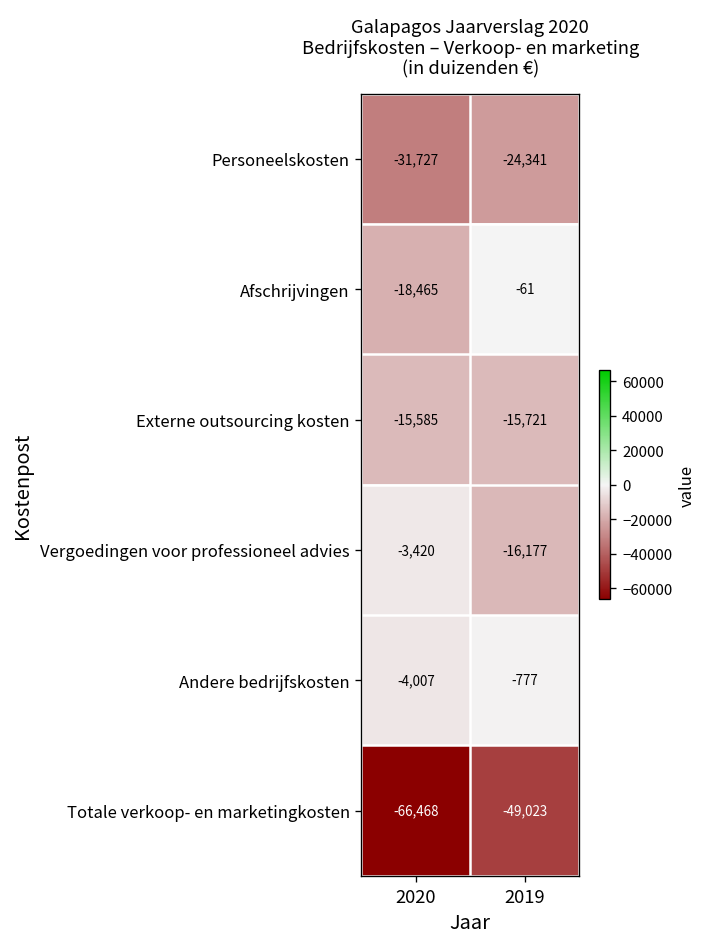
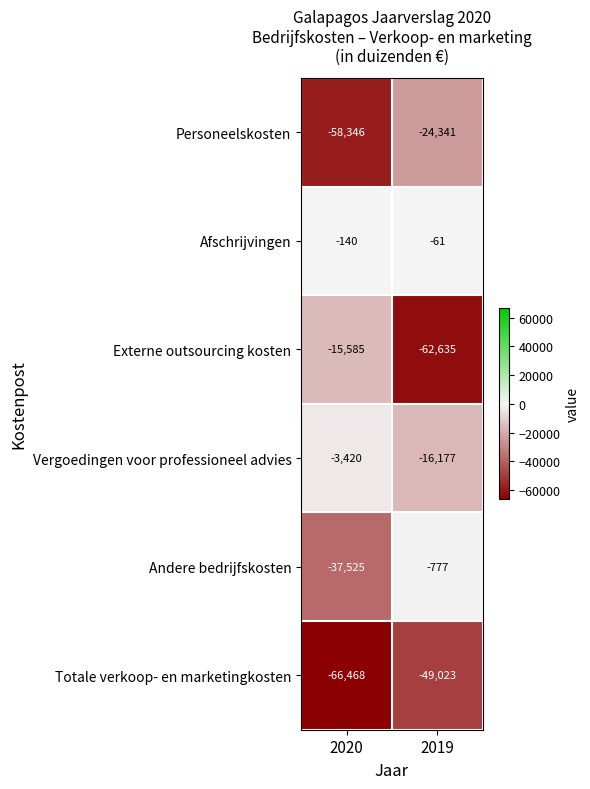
Personeelskosten, 2020: -31,727 -> -58,346
Afschrijvingen, 2020: -18,465 -> -140
Externe outsourcing kosten, 2019: -15,721 -> -62,635
Andere bedrijfskosten, 2020: -4,007 -> -37,525
